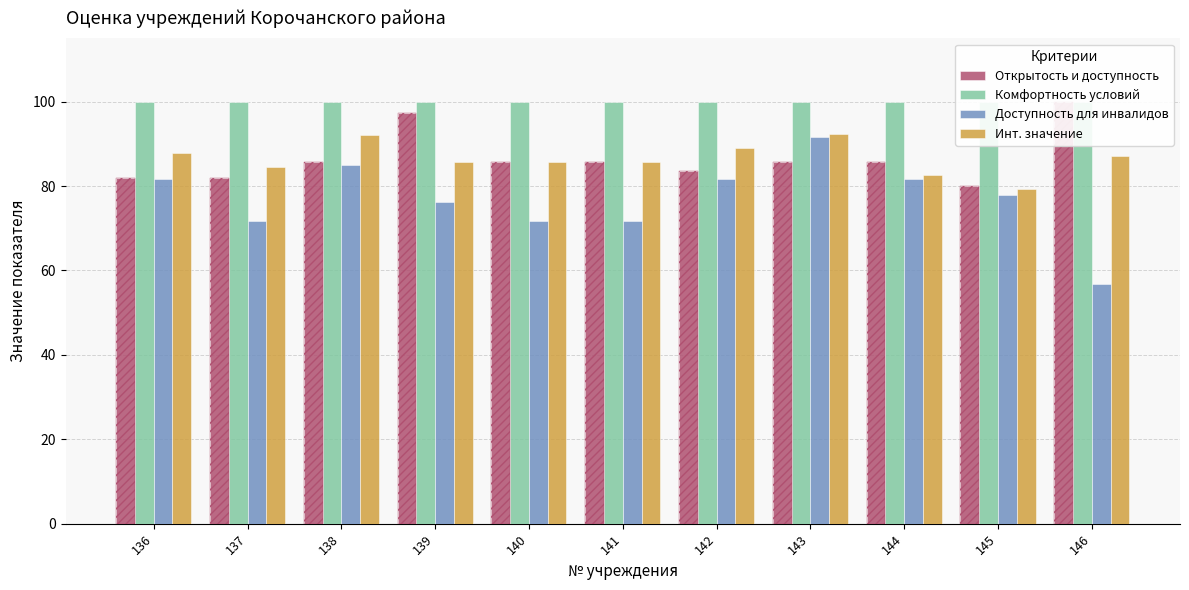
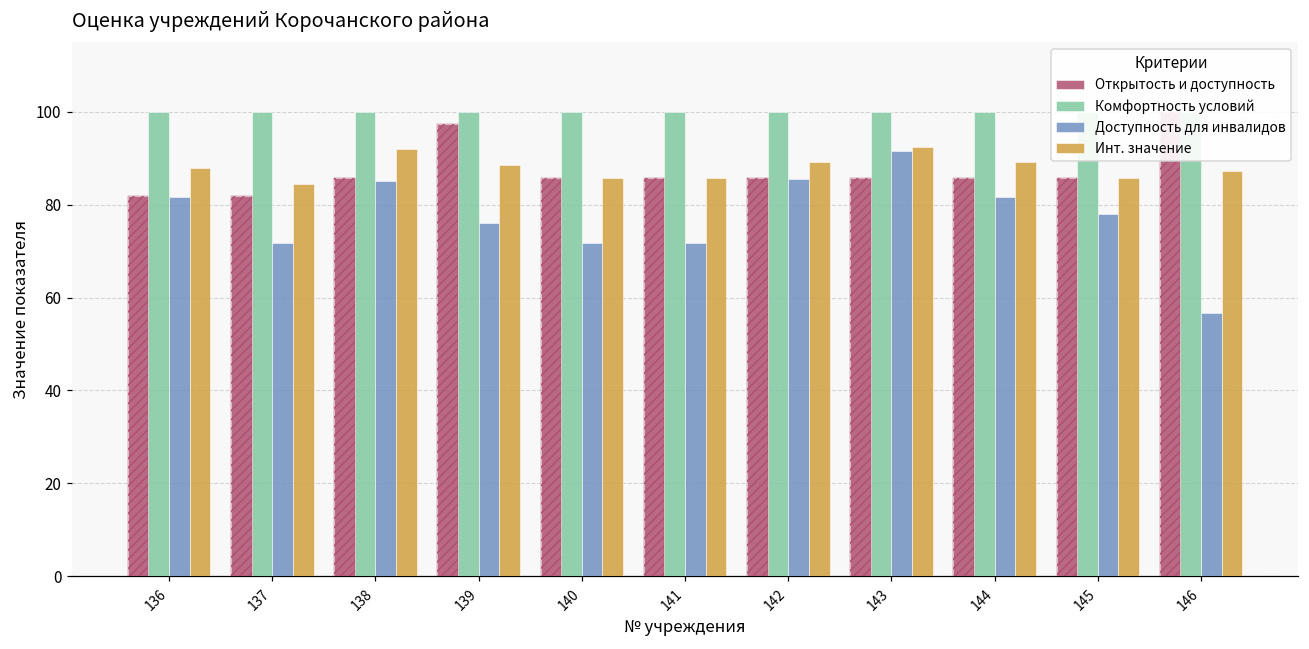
Инт. значение, 139: 86 -> 88
Открытость и доступность, 142: 84 -> 86
Доступность для инвалидов, 142: 82 -> 86
Инт. значение, 144: 83 -> 89
Открытость и доступность, 145: 80 -> 86
Инт. значение, 145: 79 -> 86
